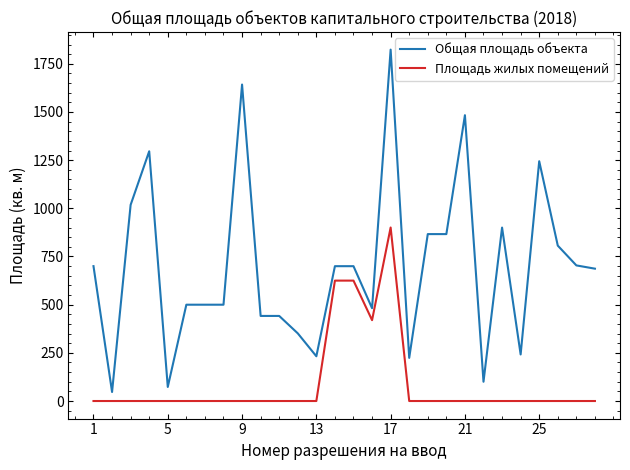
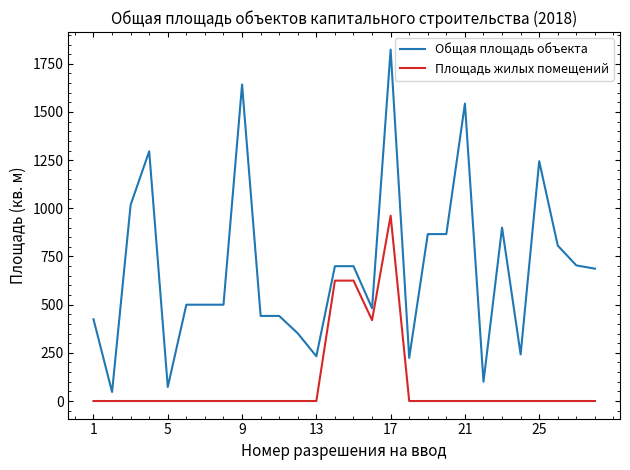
Общая площадь объекта, 1: 700 -> 420
Площадь жилых помещений, 17: 900 -> 960
Общая площадь объекта, 21: 1480 -> 1540
